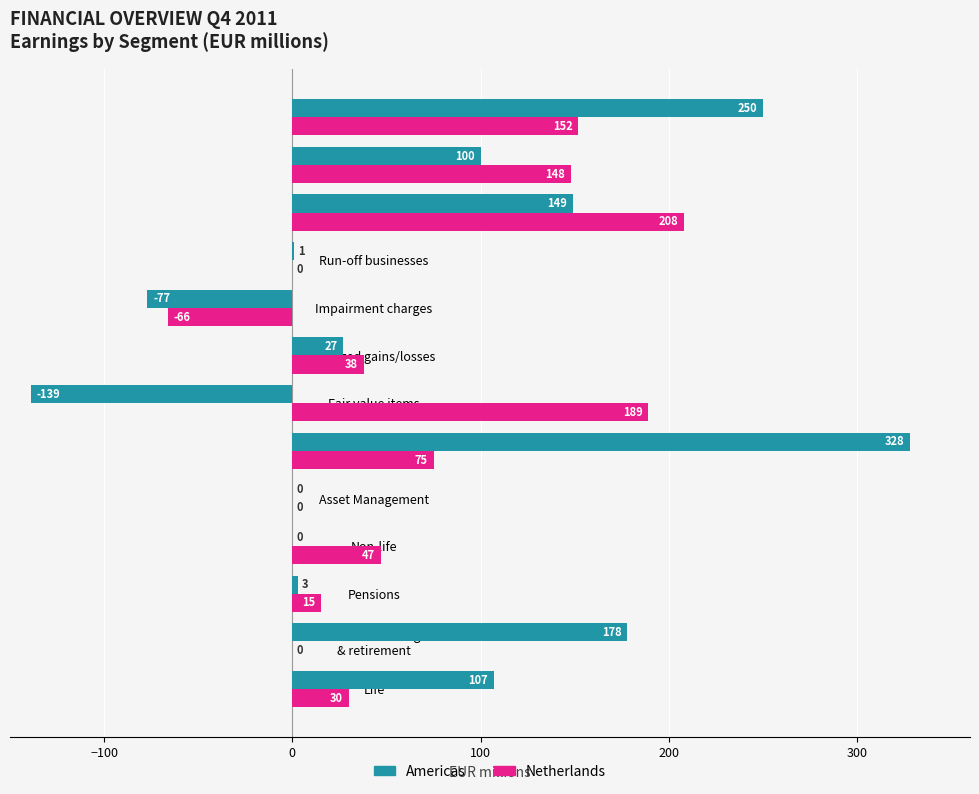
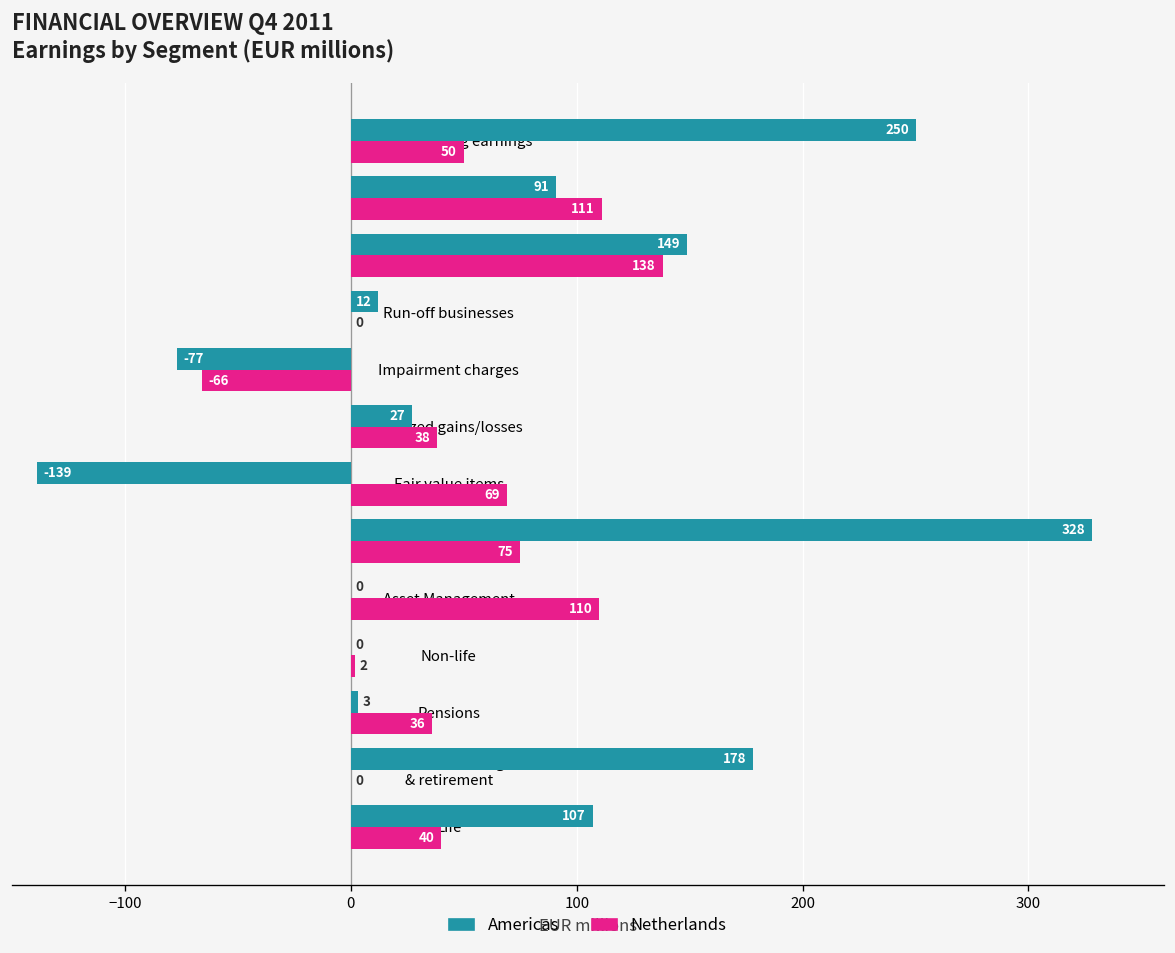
Netherlands, Net underlying earnings: 152 -> 50
Americas, Net income: 100 -> 91
Netherlands, Net income: 148 -> 111
Netherlands, Income before tax: 208 -> 138
Americas, Run-off businesses: 1 -> 12
Netherlands, Fair value items: 189 -> 69
Netherlands, Asset Management: 0 -> 110
Netherlands, Non-life: 47 -> 2
Netherlands, Pensions: 15 -> 36
Netherlands, Life: 30 -> 40
